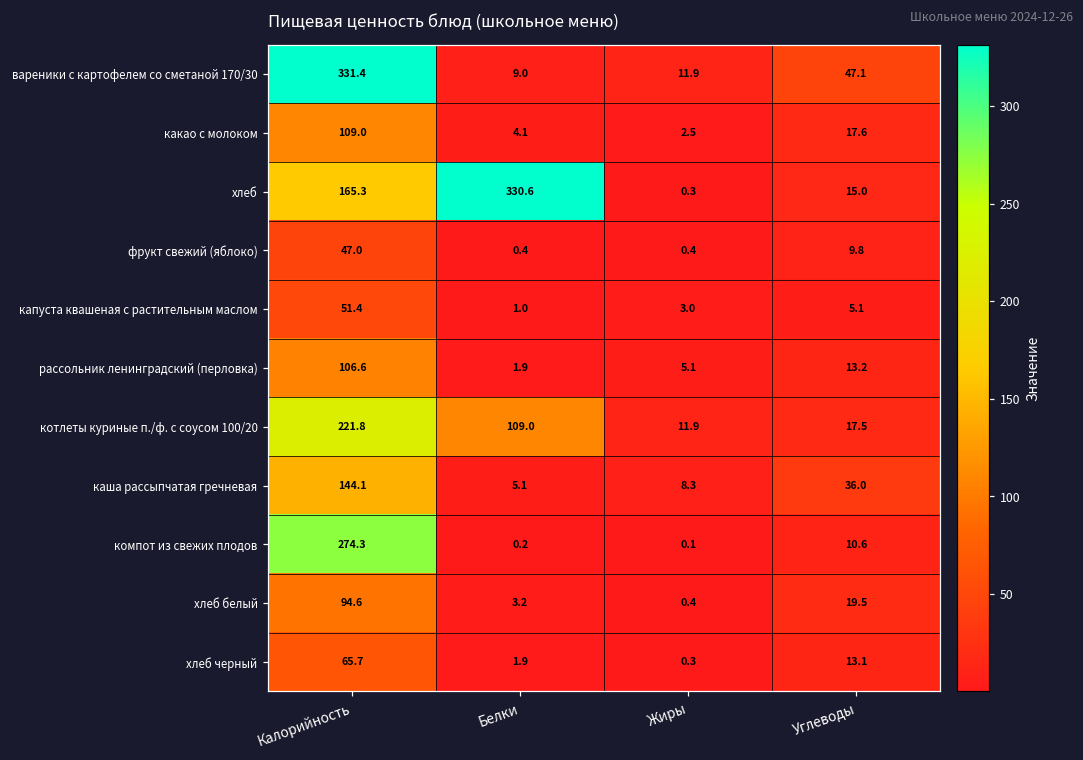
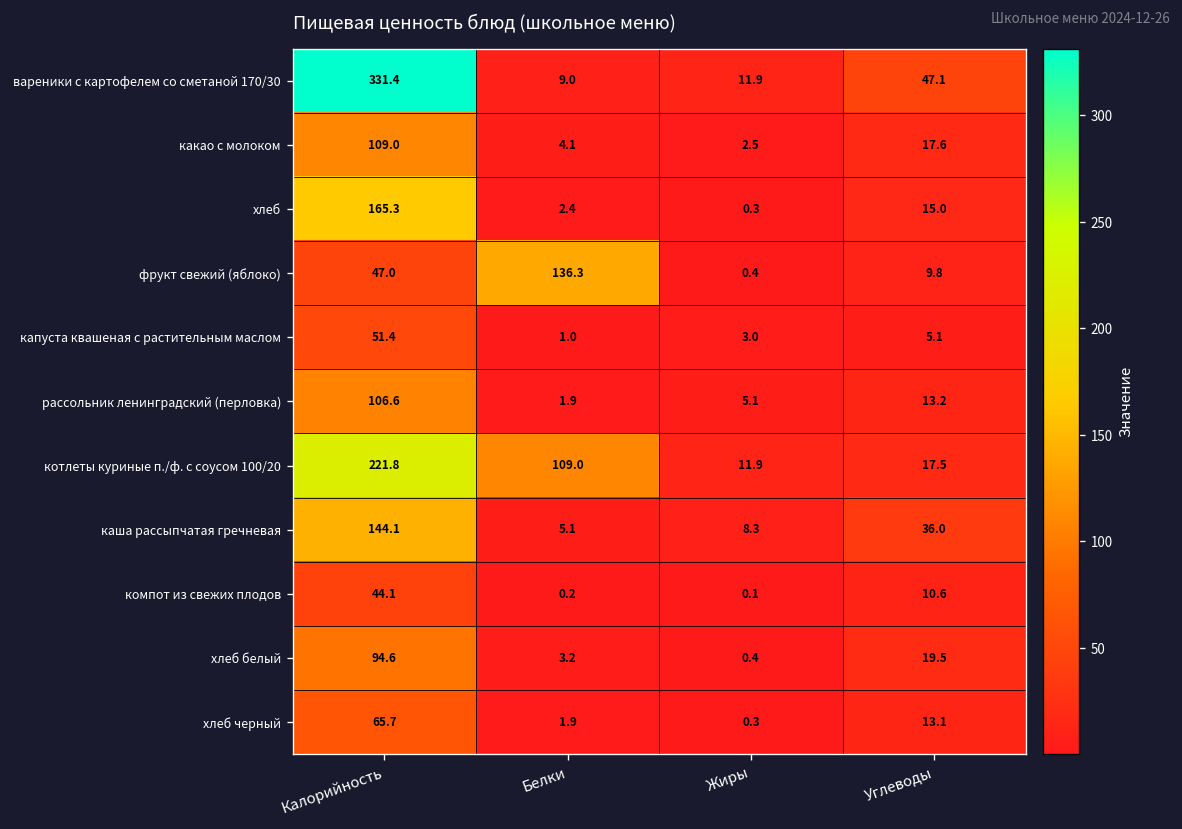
хлеб, Белки: 330.6 -> 2.4
фрукт свежий (яблоко), Белки: 0.4 -> 136.3
компот из свежих плодов, Калорийность: 274.3 -> 44.1
